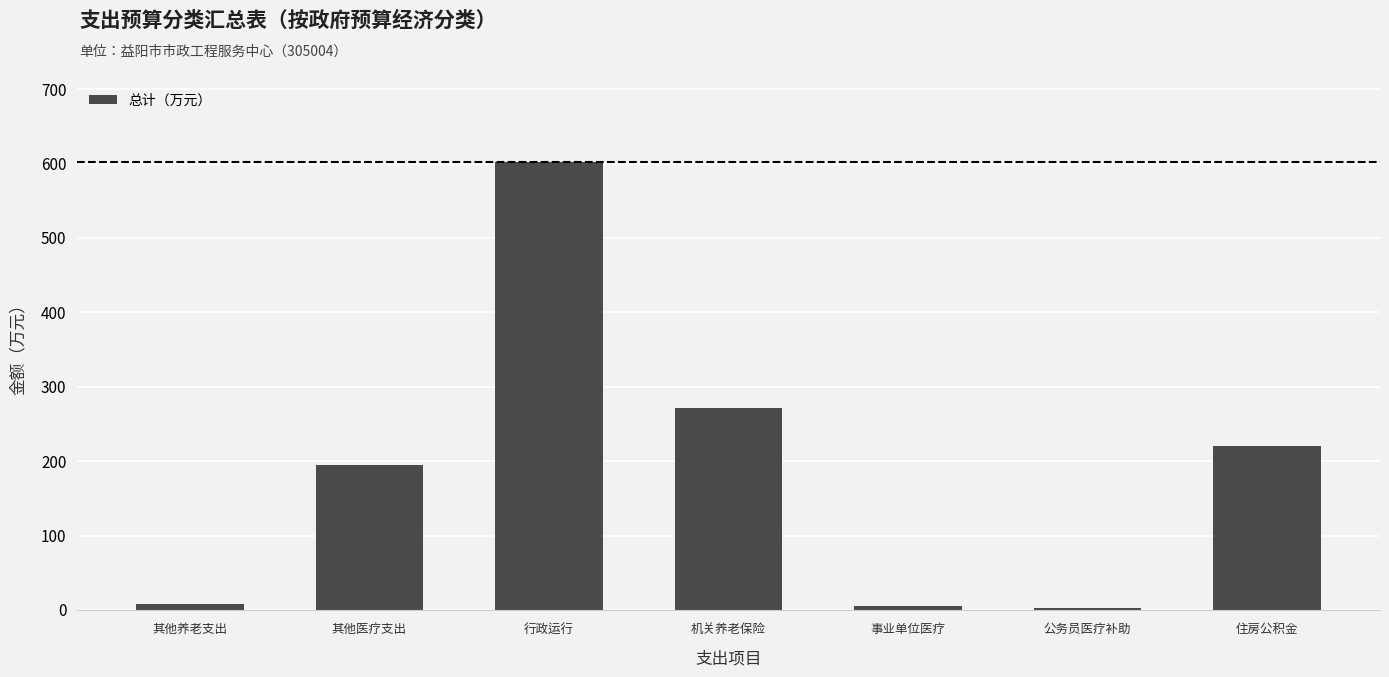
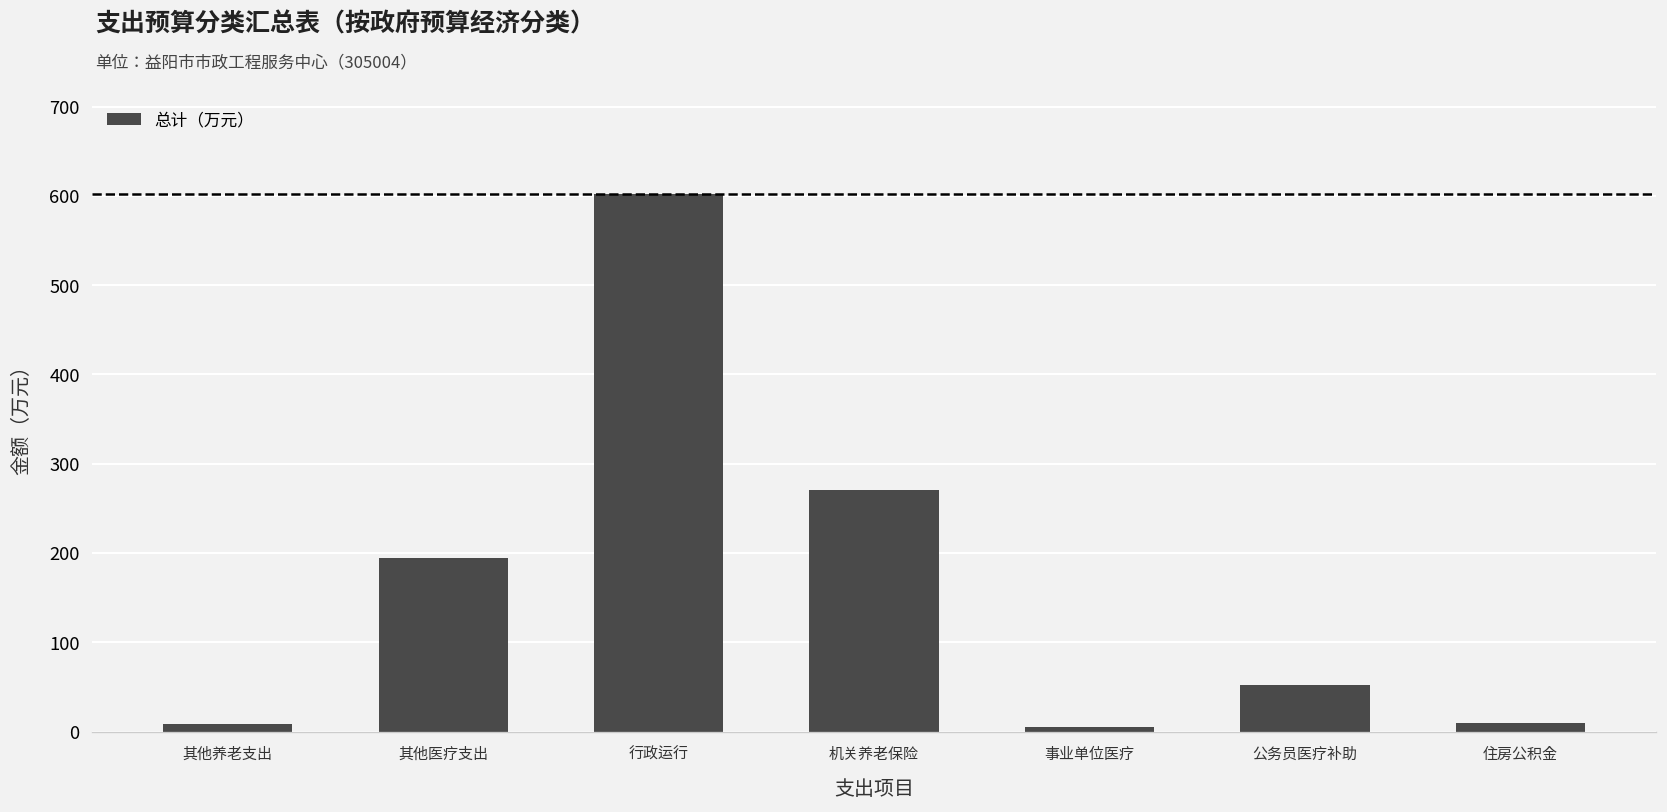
公务员医疗补助: 0 -> 50
住房公积金: 220 -> 10
